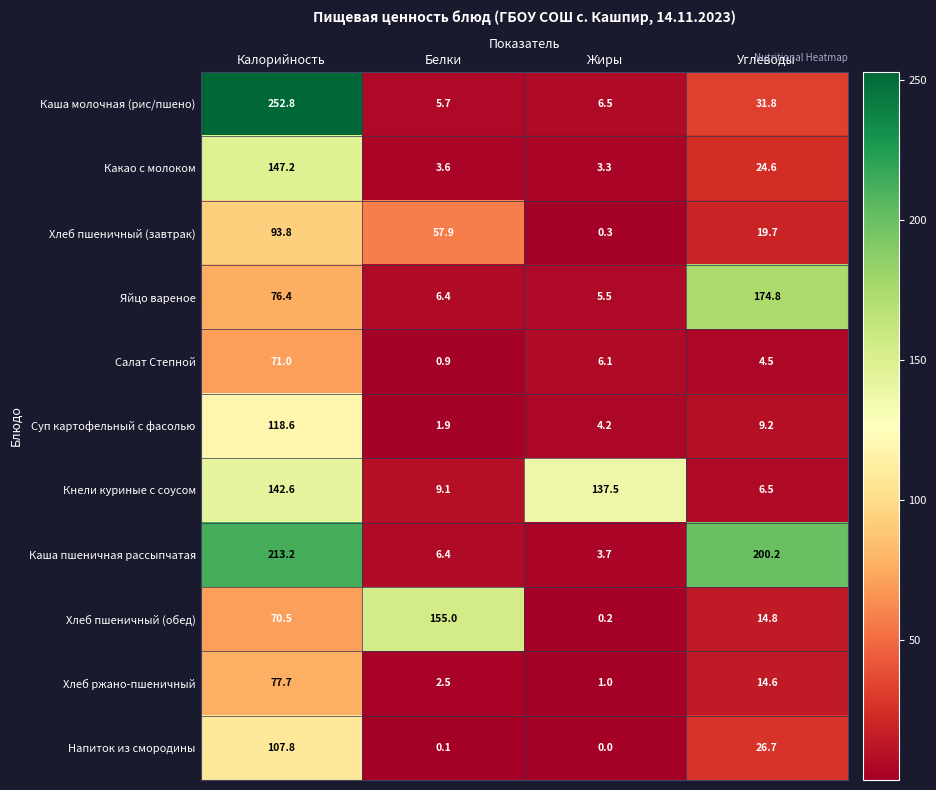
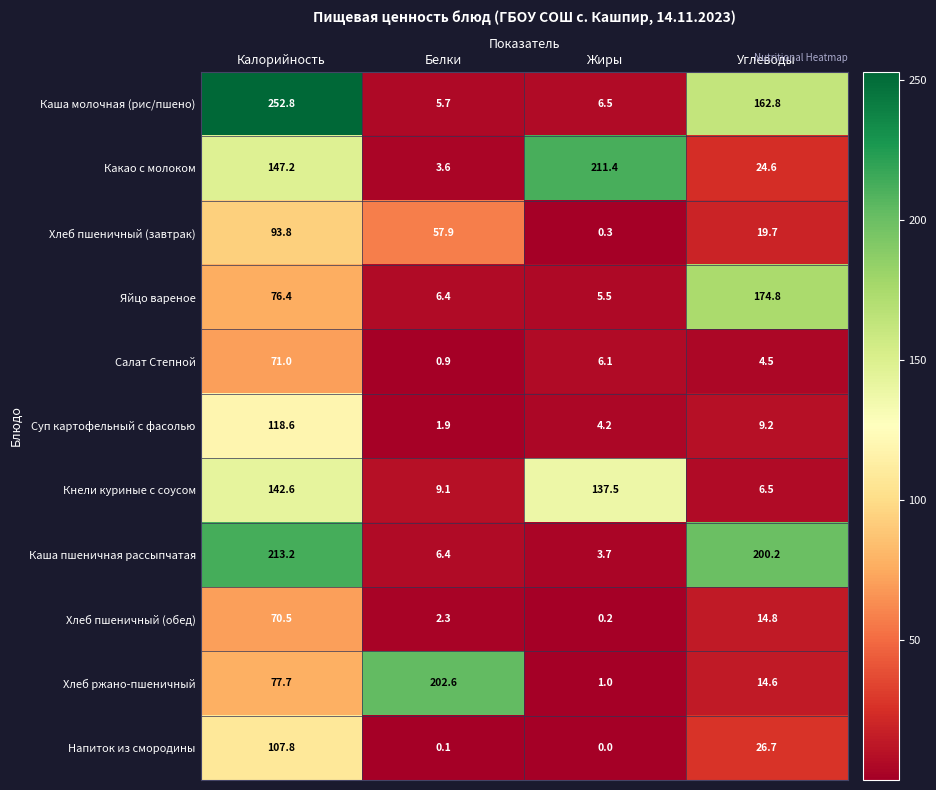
Каша молочная (рис/пшено), Углеводы: 31.8 -> 162.8
Какао с молоком, Жиры: 3.3 -> 211.4
Хлеб пшеничный (обед), Белки: 155.0 -> 2.3
Хлеб ржано-пшеничный, Белки: 2.5 -> 202.6
